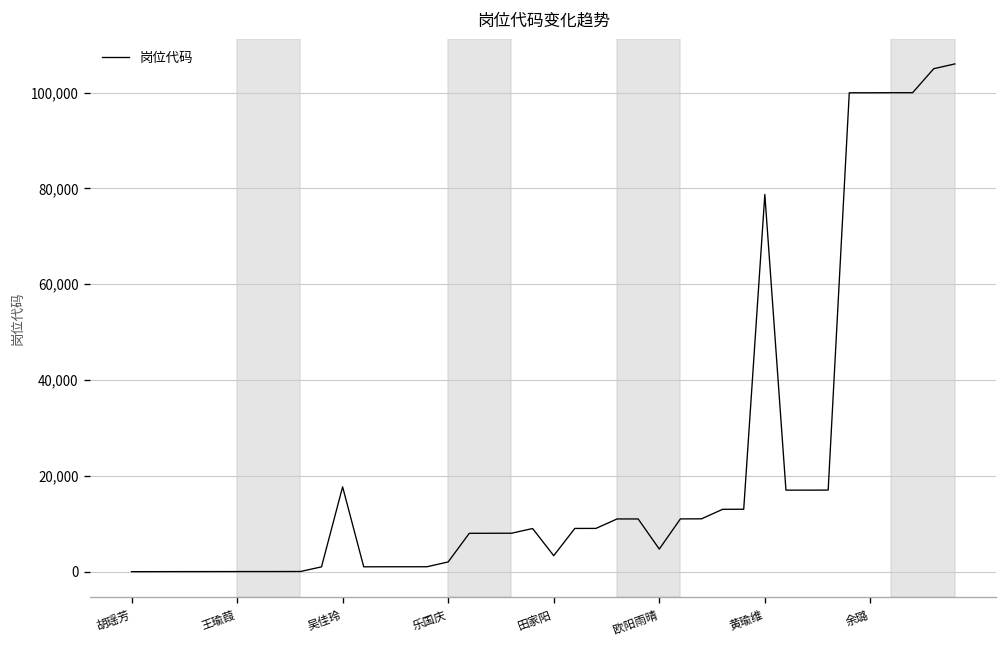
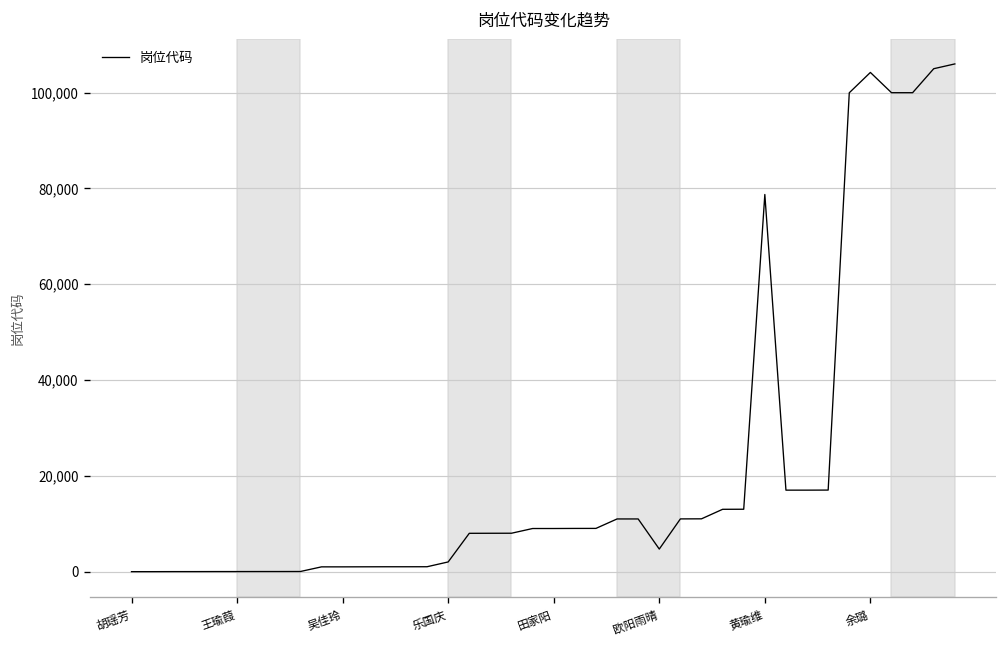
吴佳玲: 18,000 -> 1,000
田家阳: 3,000 -> 9,000
余璐: 100,000 -> 104,000
